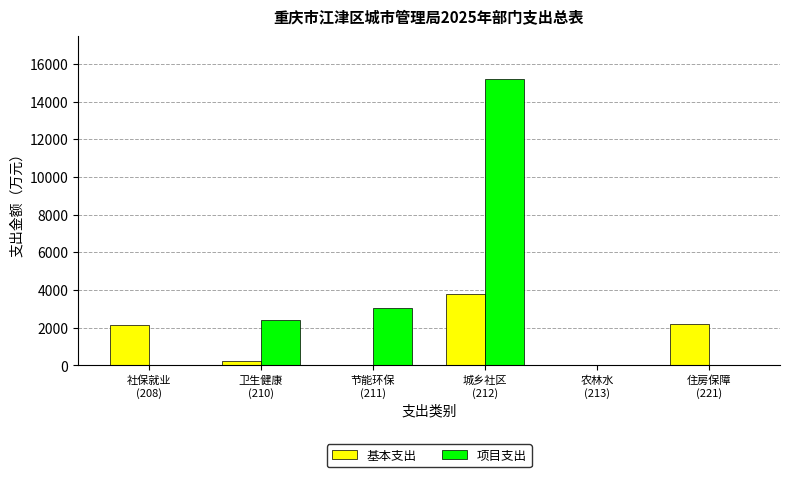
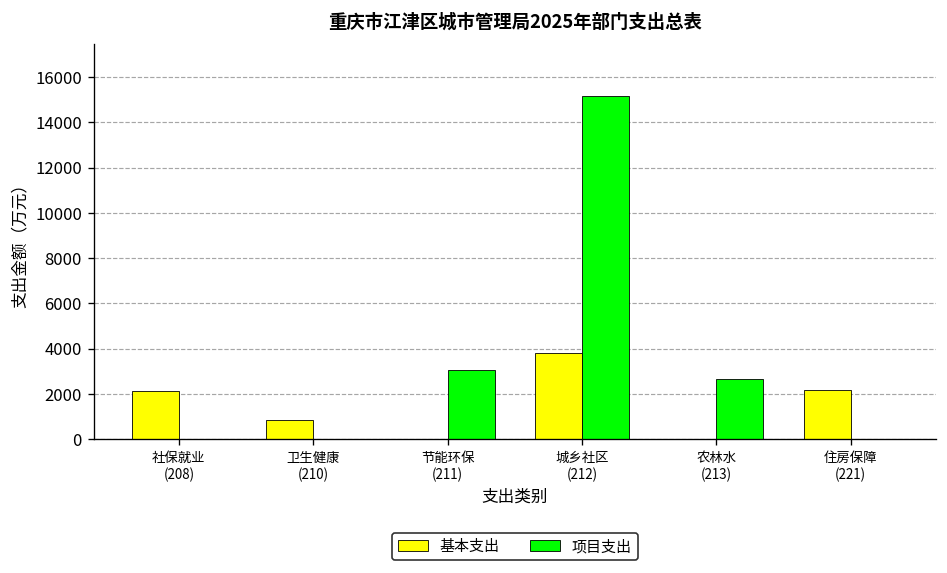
基本支出, 卫生健康 (210): 200 -> 800
项目支出, 卫生健康 (210): 2400 -> 0
项目支出, 农林水 (213): 0 -> 2600
